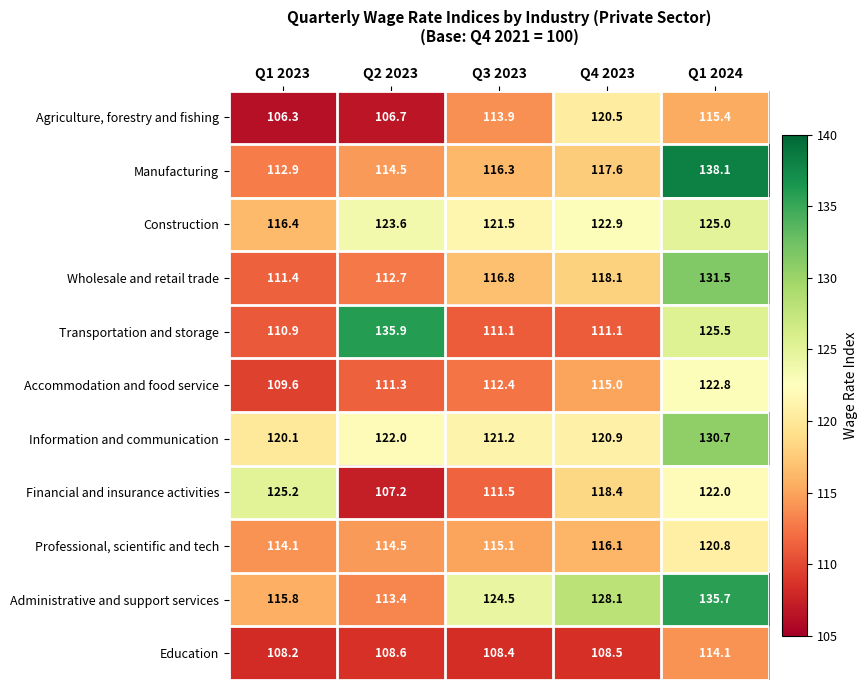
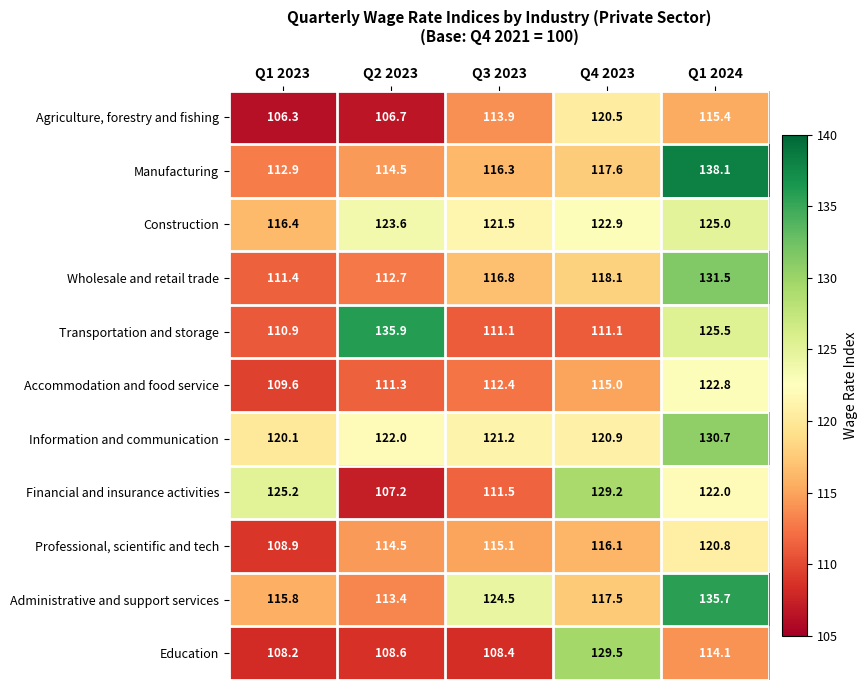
Financial and insurance activities, Q4 2023: 118.4 -> 129.2
Professional, scientific and tech, Q1 2023: 114.1 -> 108.9
Administrative and support services, Q4 2023: 128.1 -> 117.5
Education, Q4 2023: 108.5 -> 129.5
